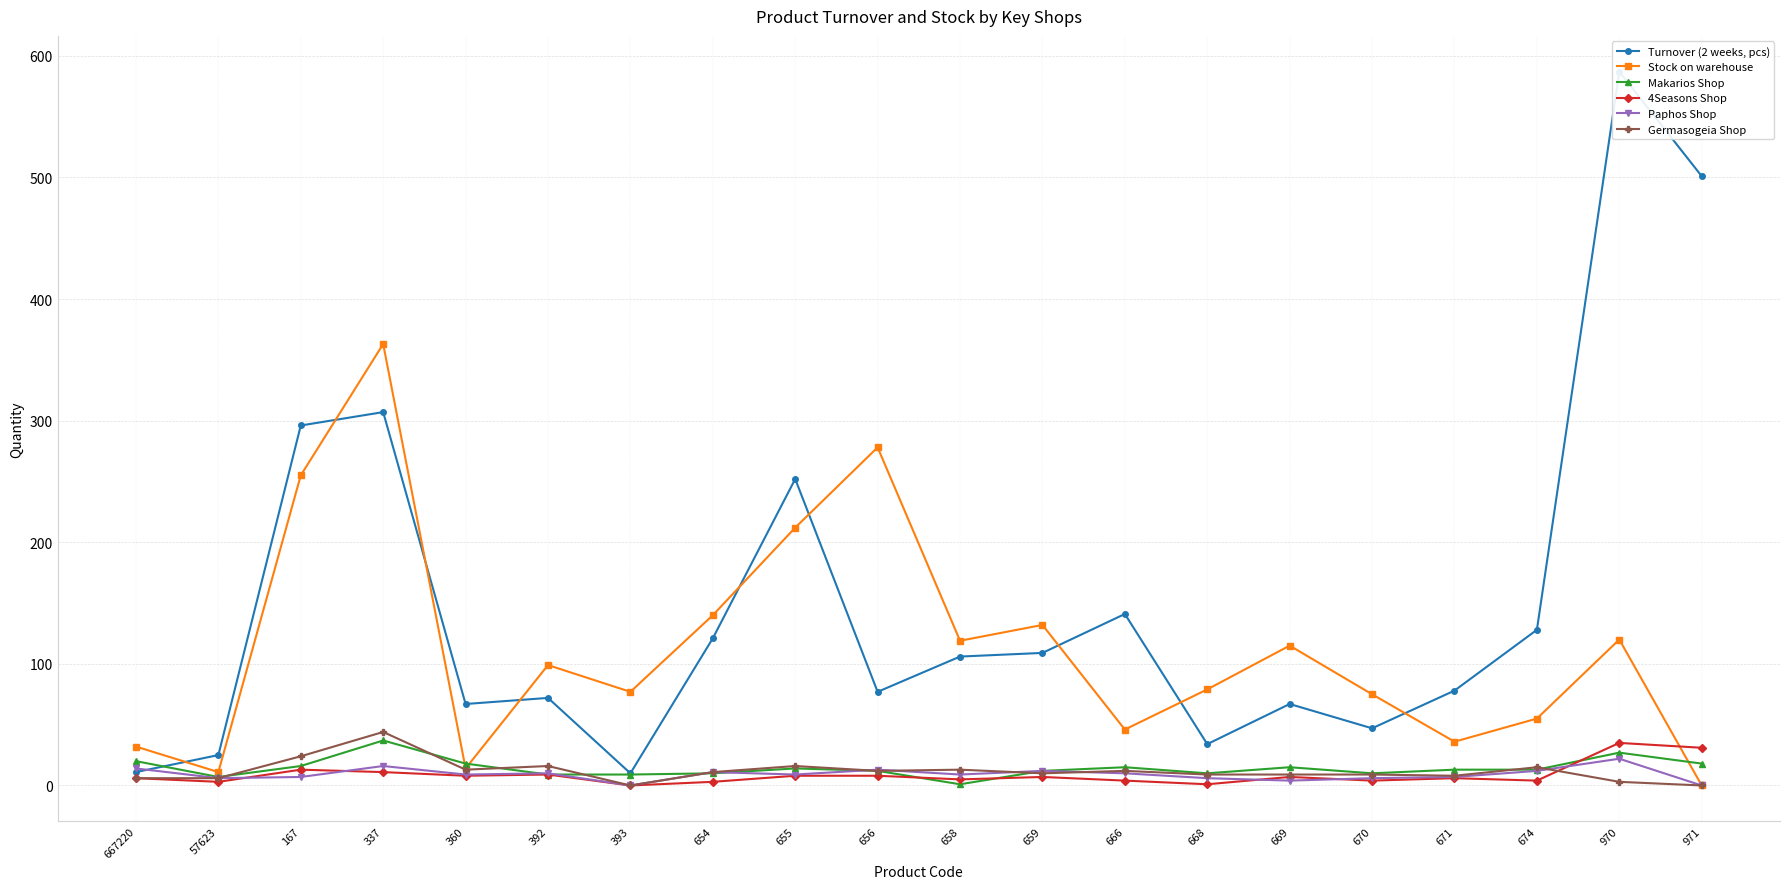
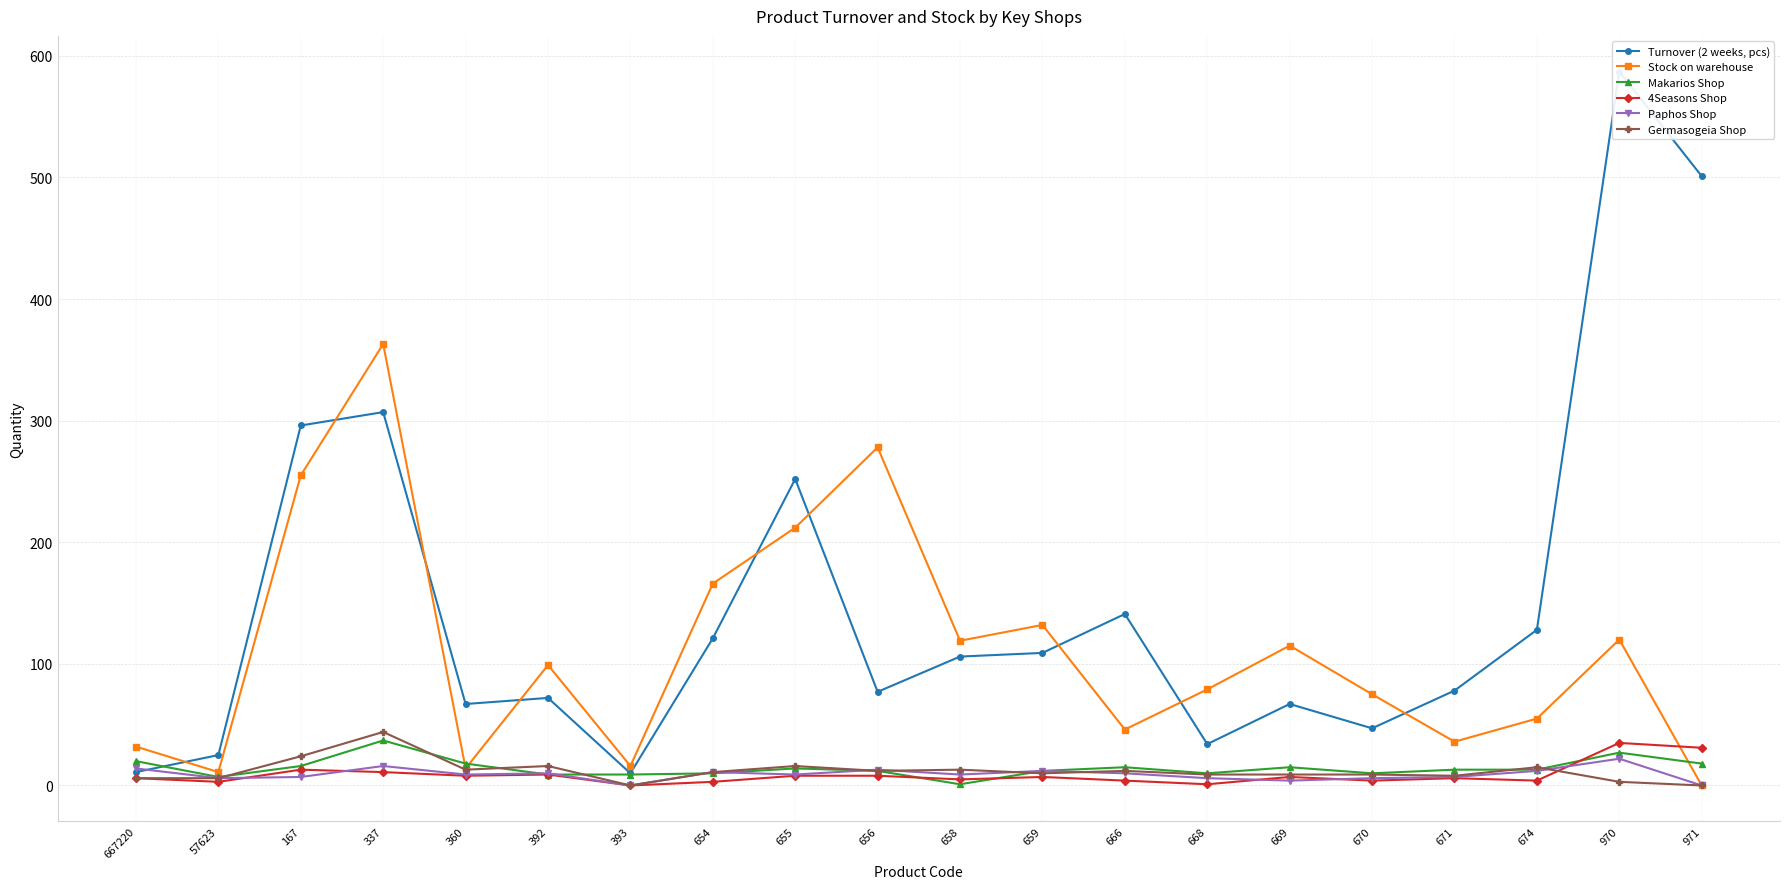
Stock on warehouse, 393: 77 -> 16
Stock on warehouse, 654: 140 -> 166
